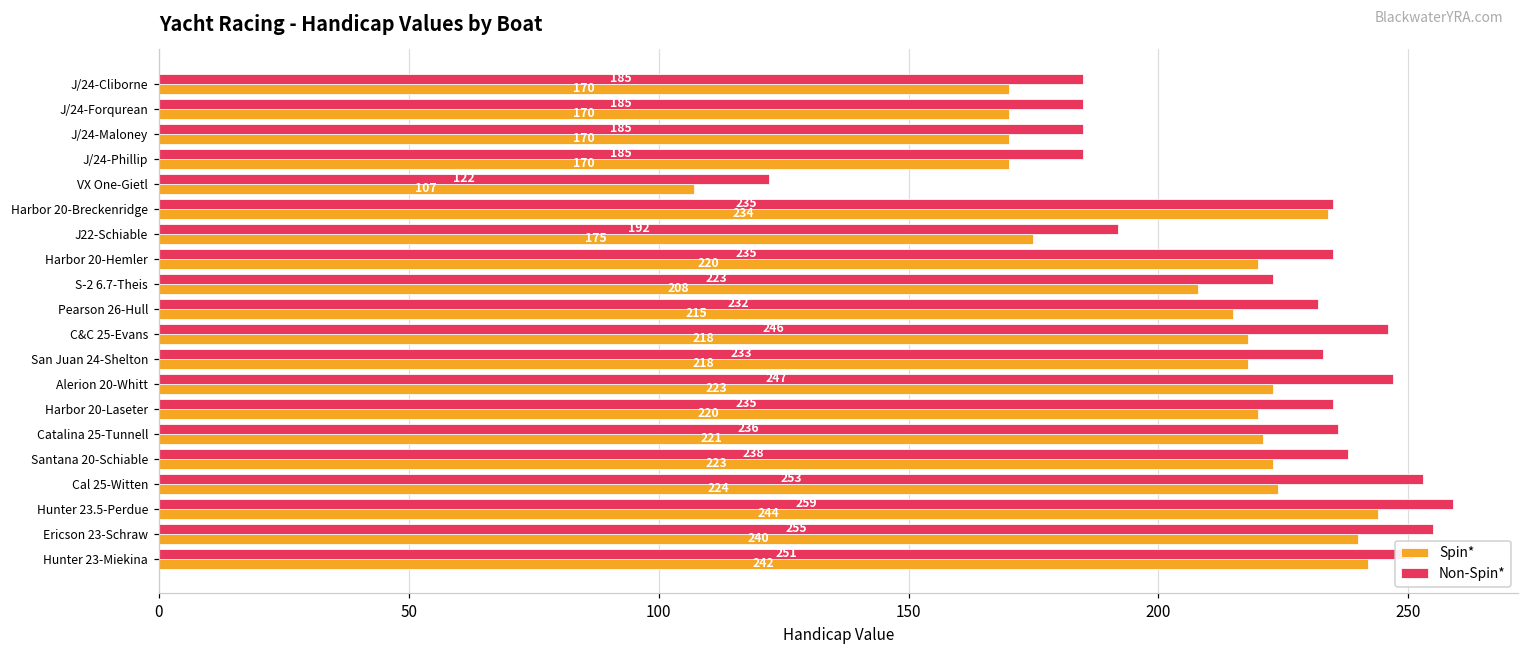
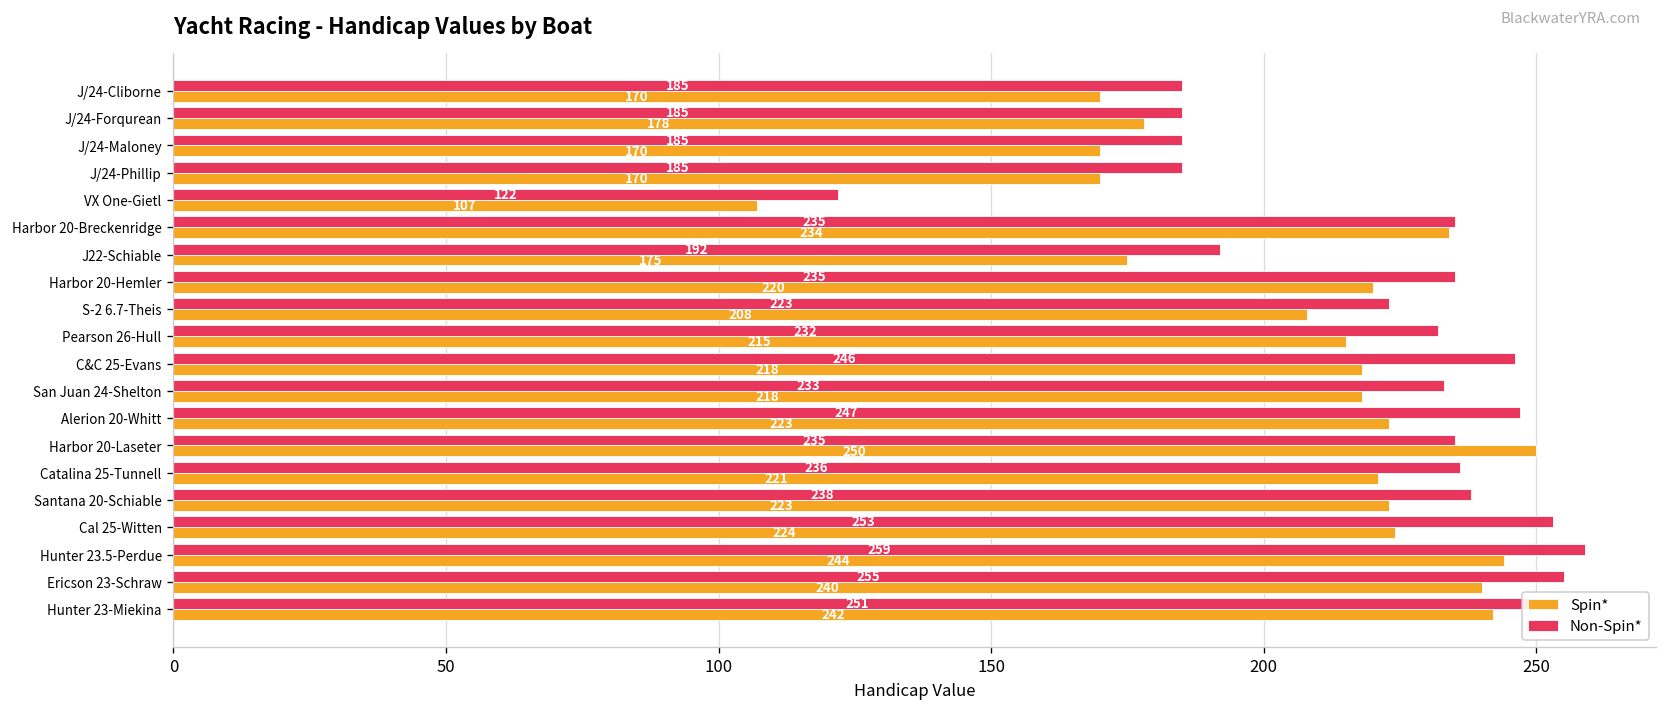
Spin*, J/24-Forqurean: 170 -> 178
Spin*, Harbor 20-Laseter: 220 -> 250
